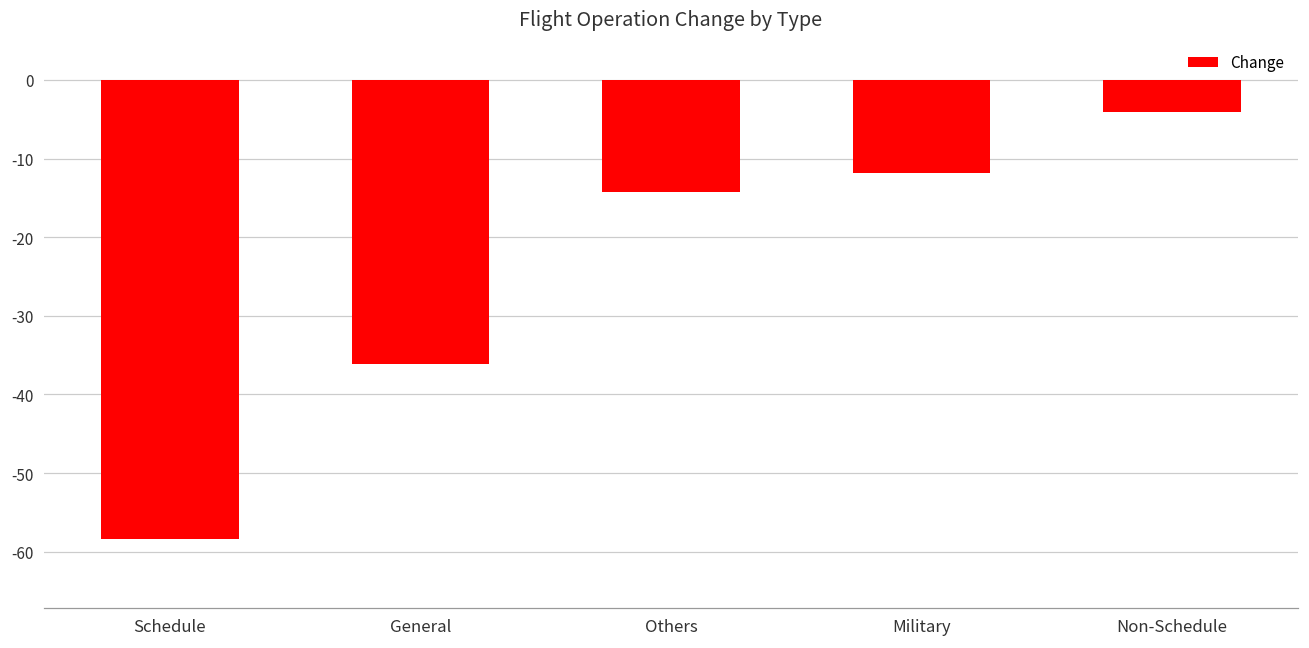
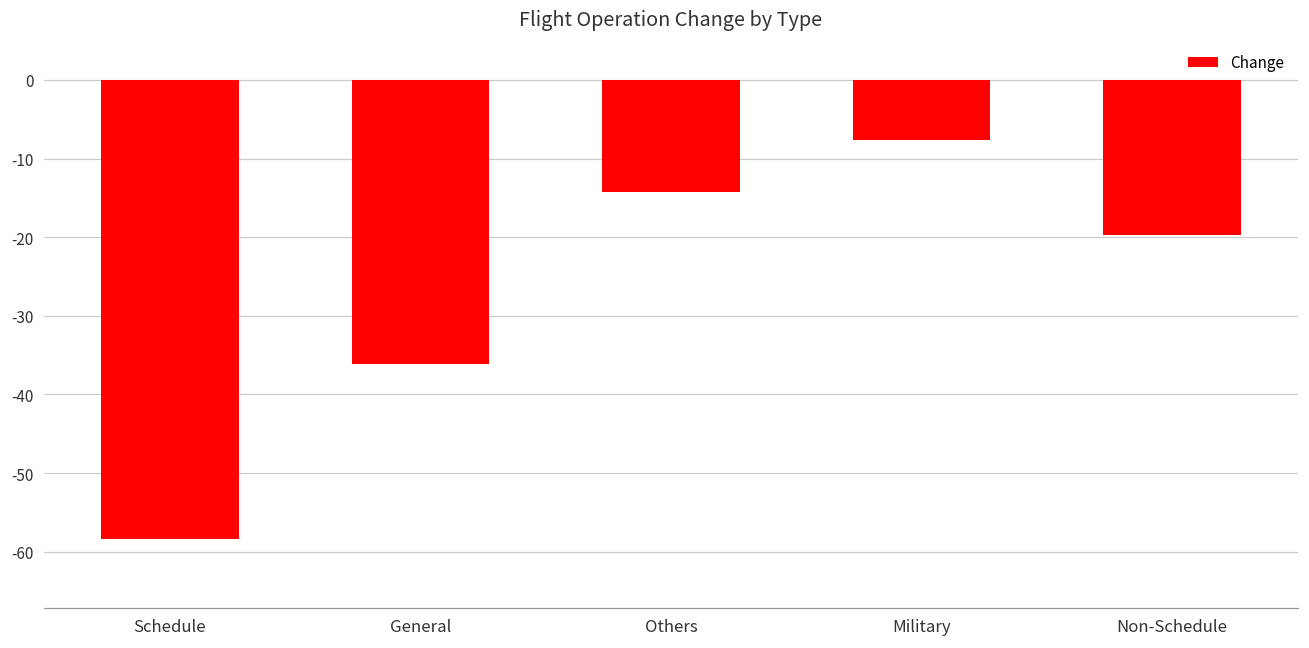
Military: -12 -> -8
Non-Schedule: -4 -> -20
